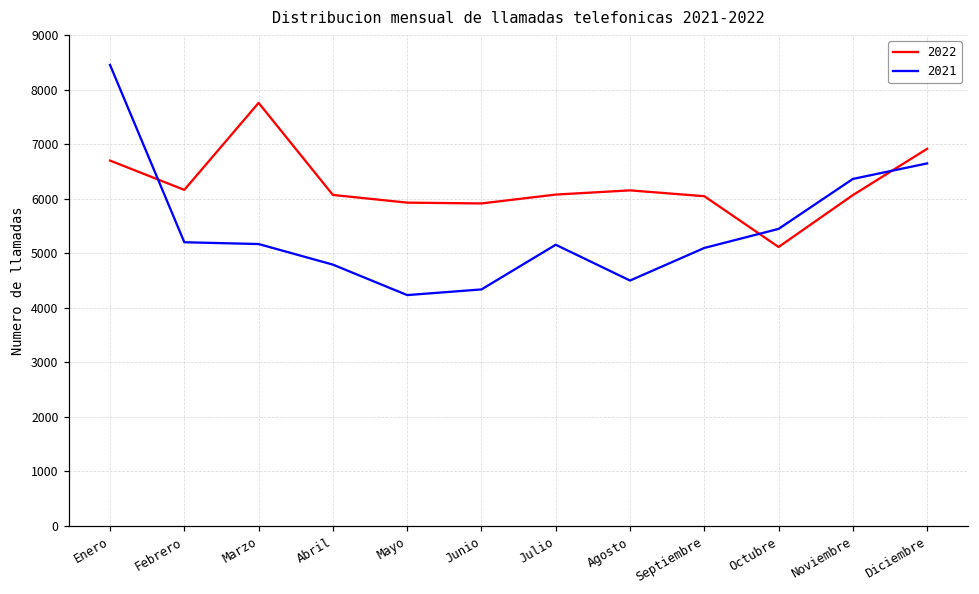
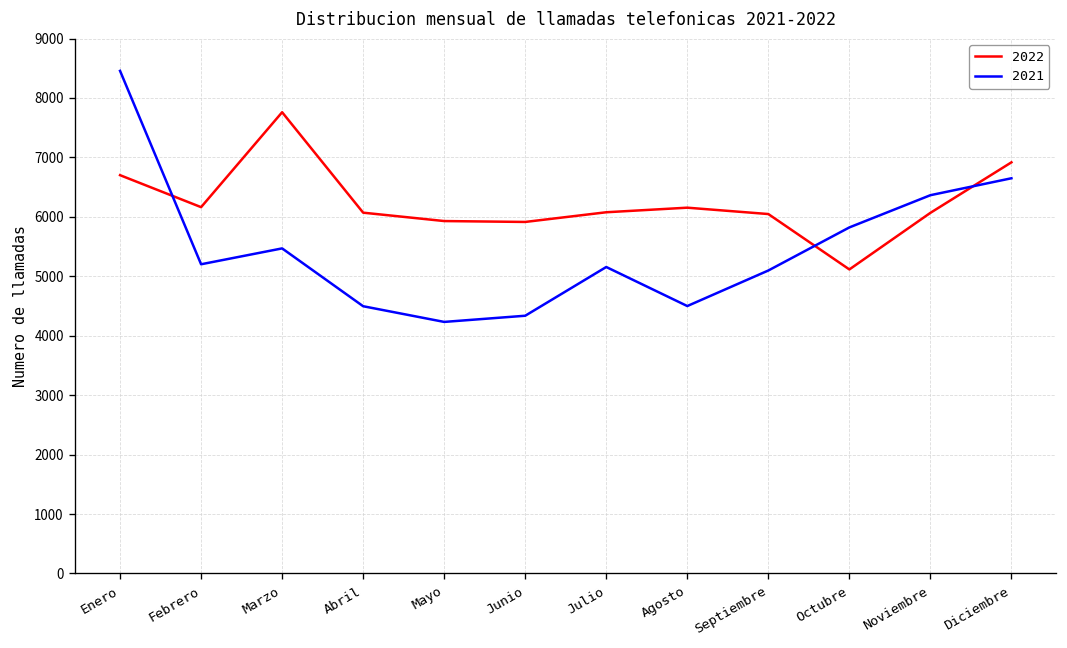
2021, Marzo: 5200 -> 5500
2021, Abril: 4800 -> 4500
2021, Octubre: 5400 -> 5800
